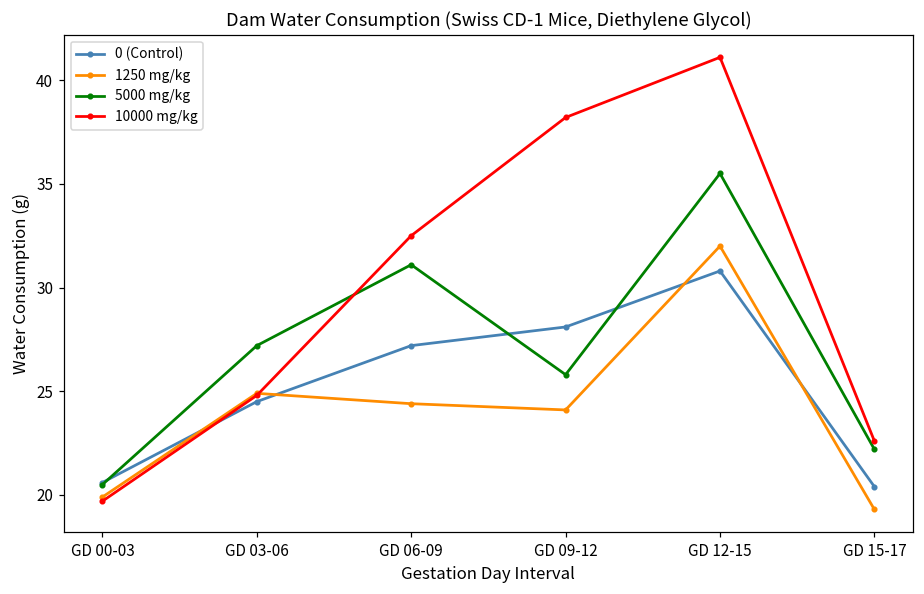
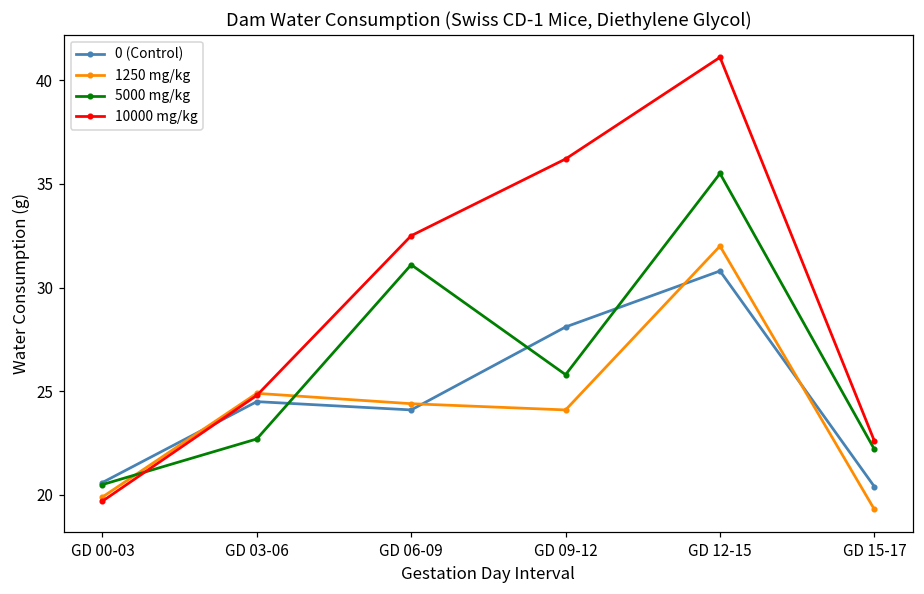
5000 mg/kg, GD 03-06: 27.2 -> 22.7
0 (Control), GD 06-09: 27.2 -> 24.1
10000 mg/kg, GD 09-12: 38.2 -> 36.2
